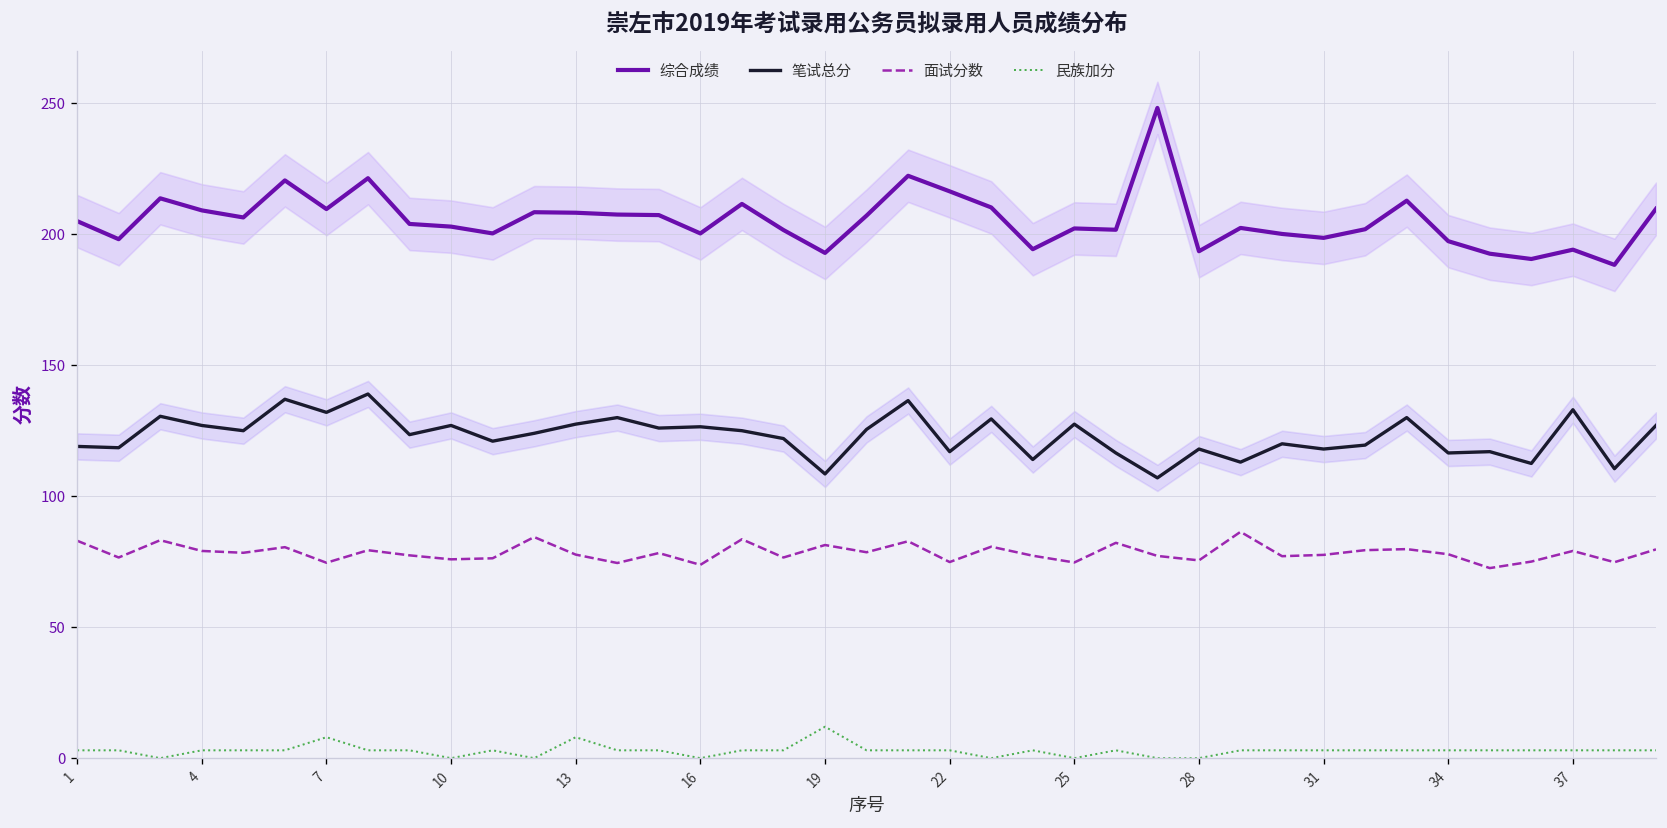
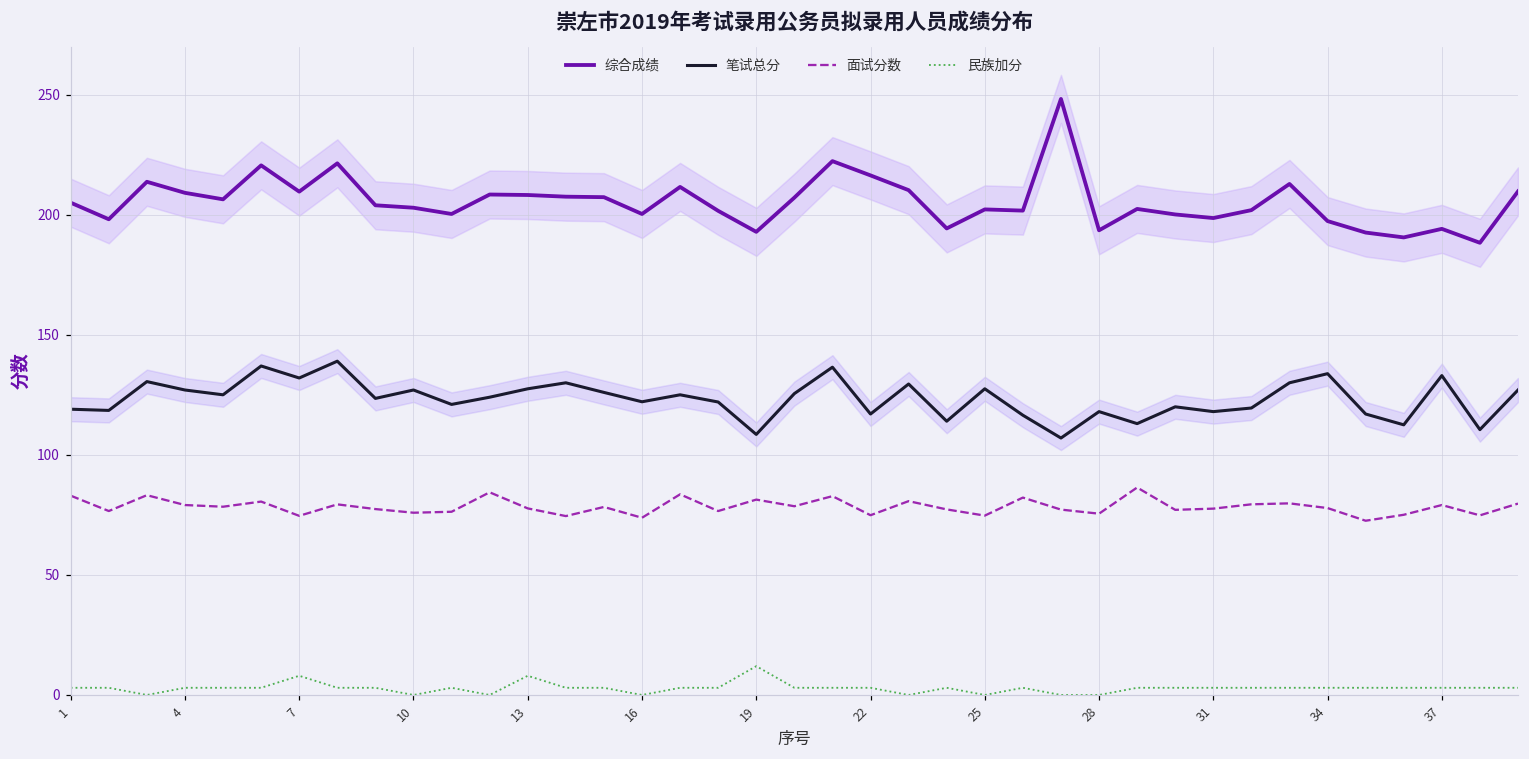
笔试总分, 16: 127 -> 122
笔试总分, 34: 117 -> 134
